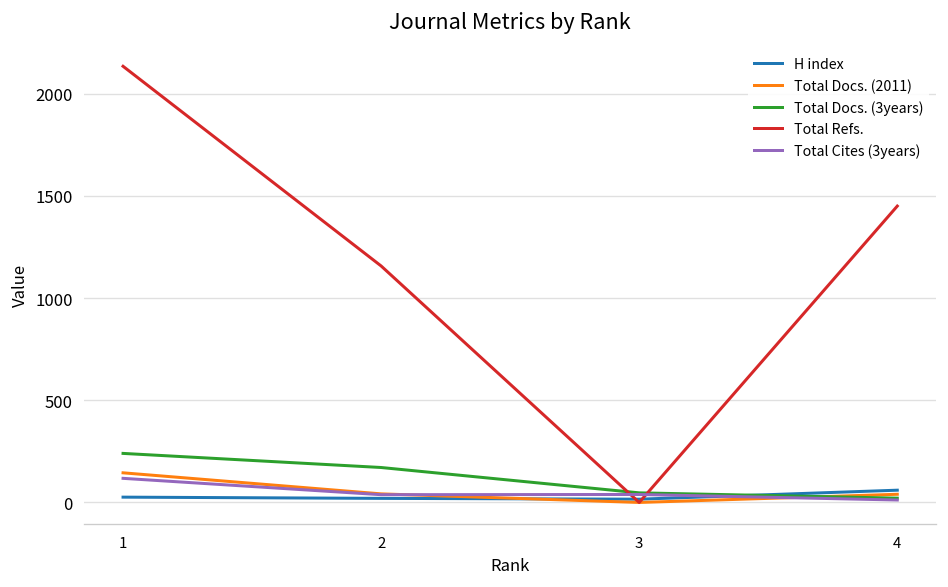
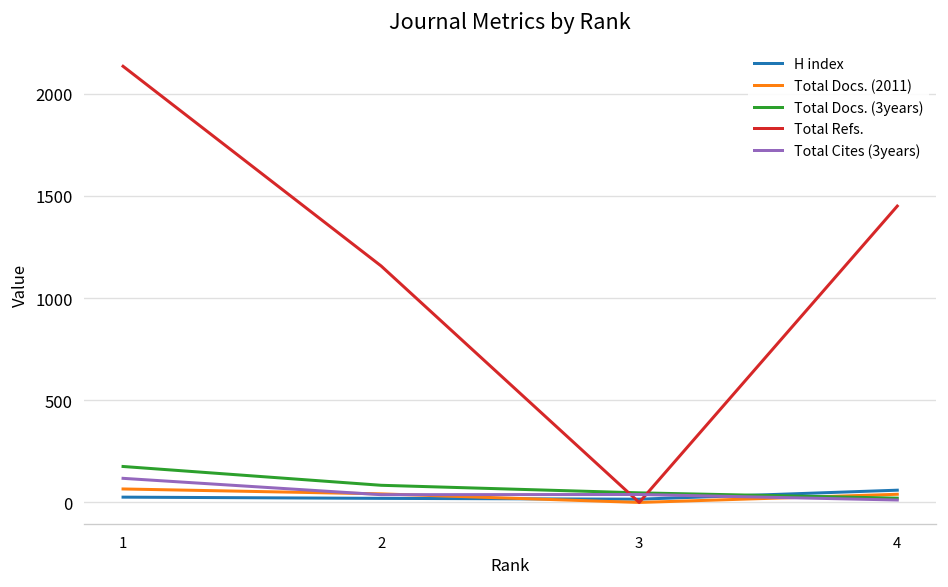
Total Docs. (2011), 1: 150 -> 70
Total Docs. (3years), 1: 240 -> 180
Total Docs. (3years), 2: 170 -> 80
